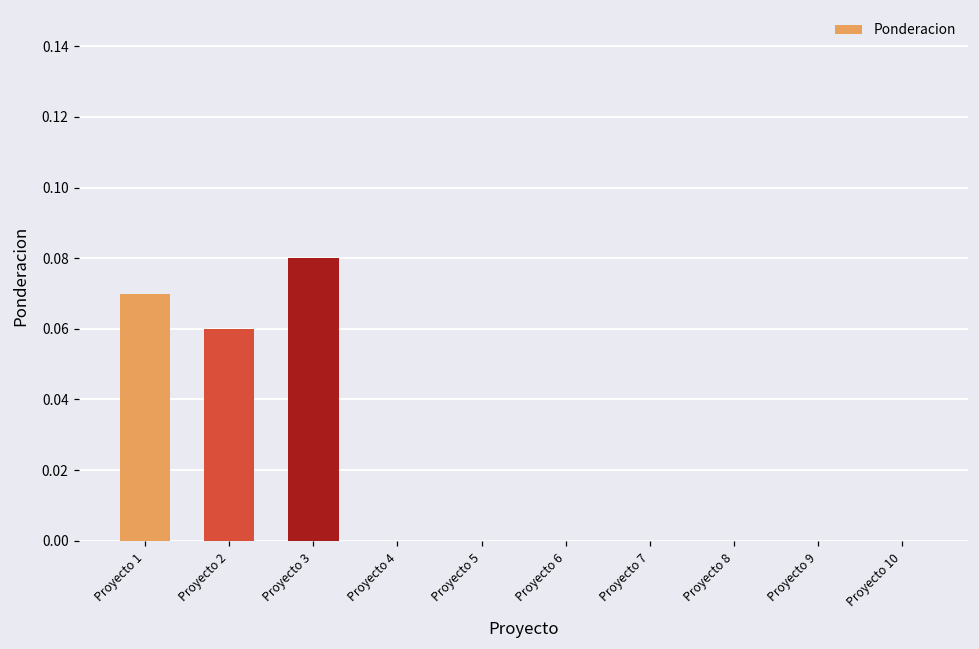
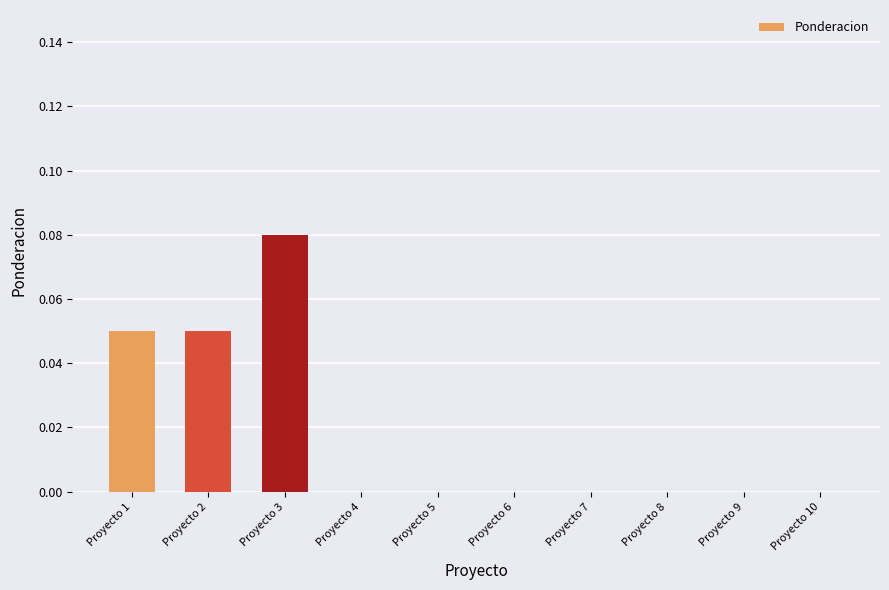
Proyecto 1: 0.07 -> 0.05
Proyecto 2: 0.06 -> 0.05
